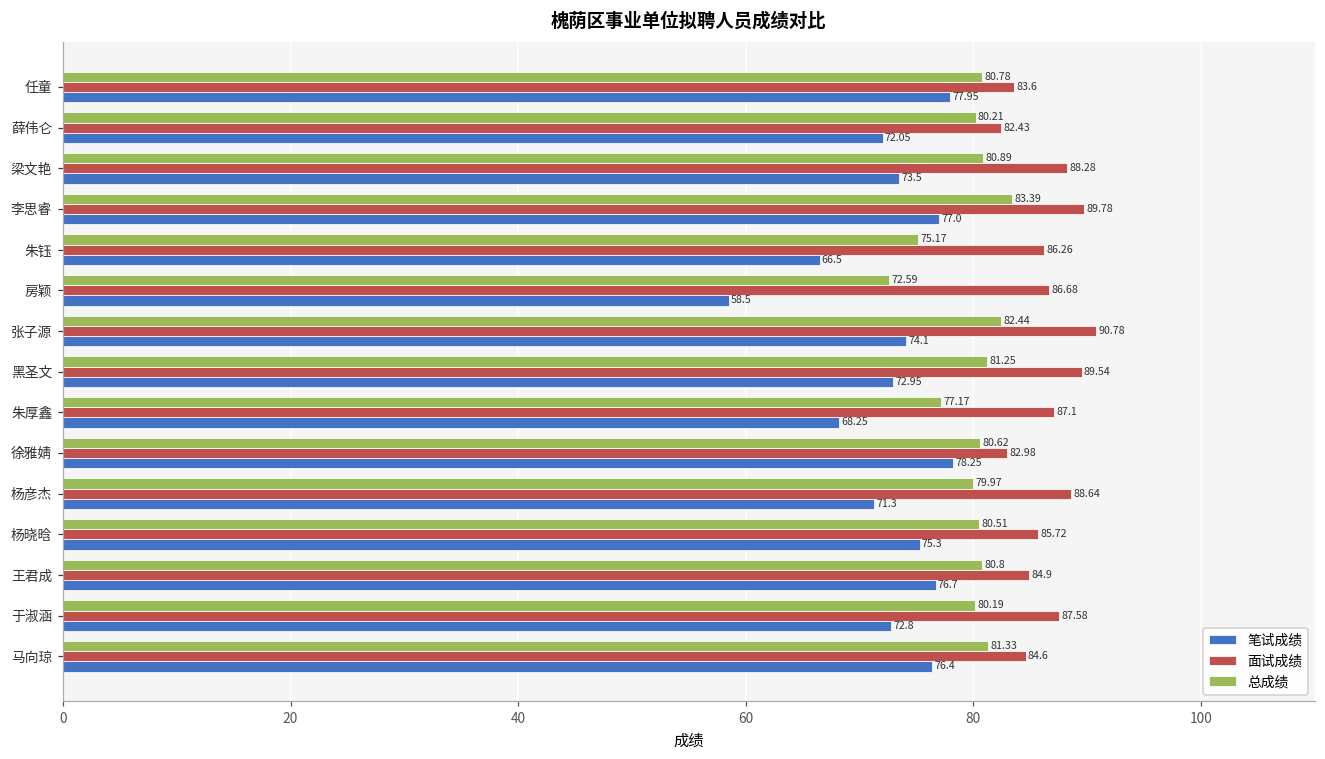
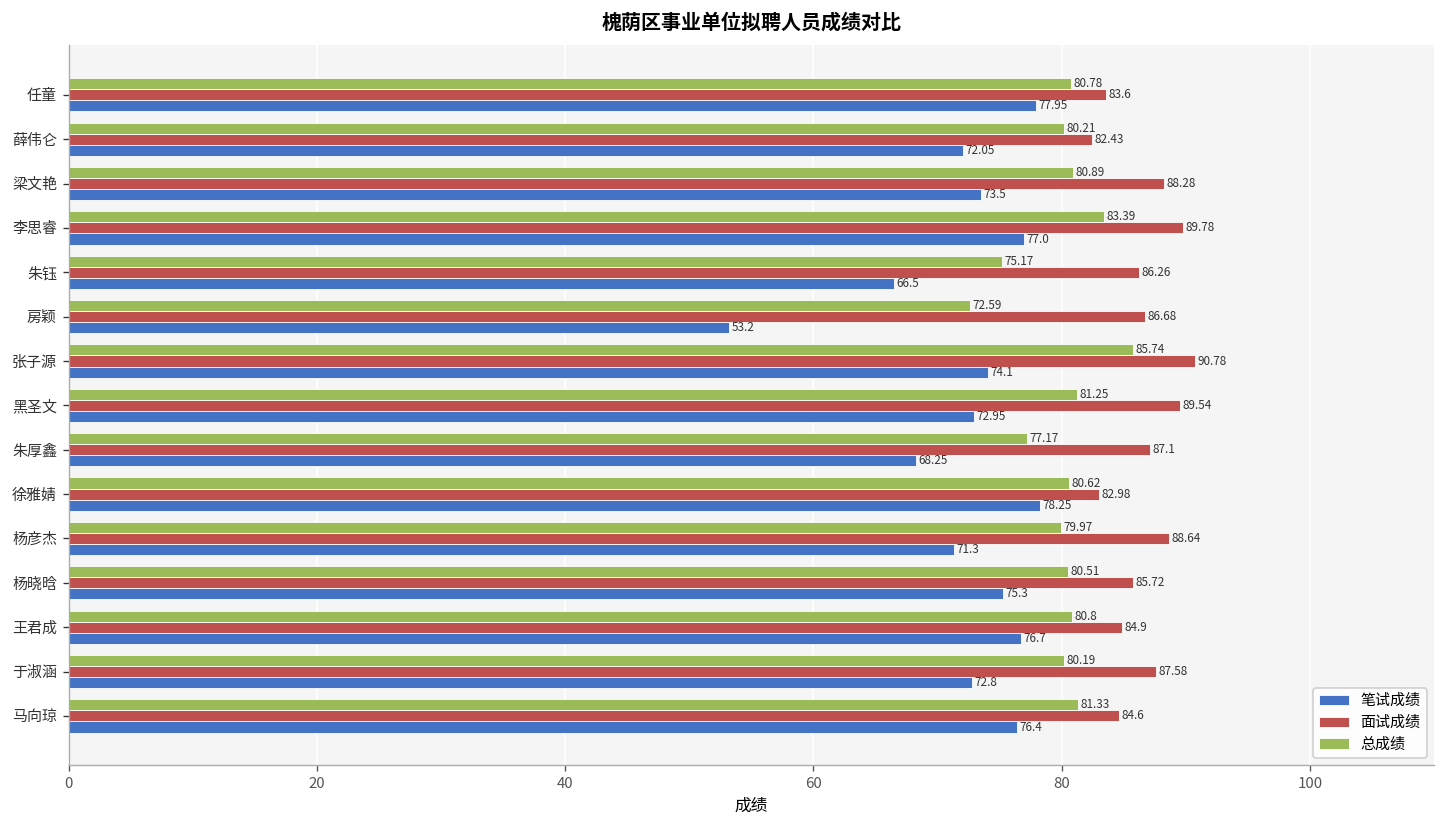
笔试成绩, 房颖: 58.5 -> 53.2
总成绩, 张子源: 82.44 -> 85.74
